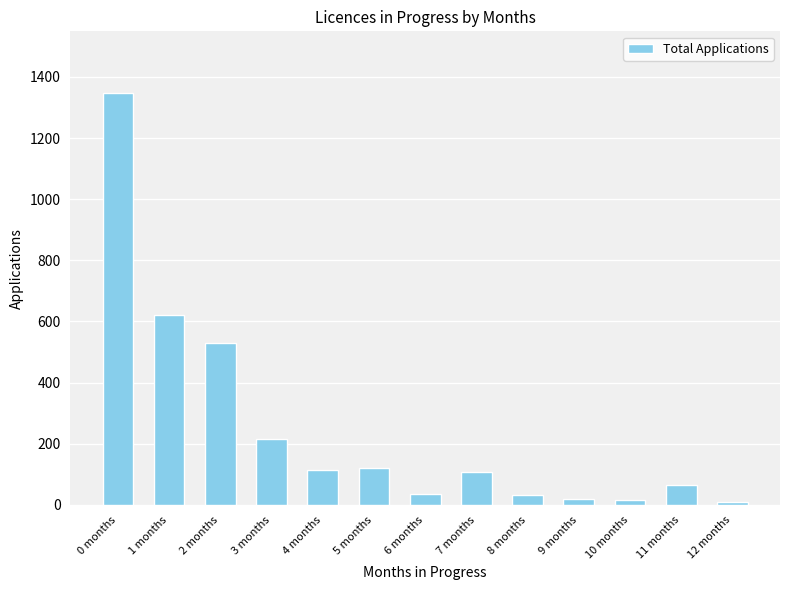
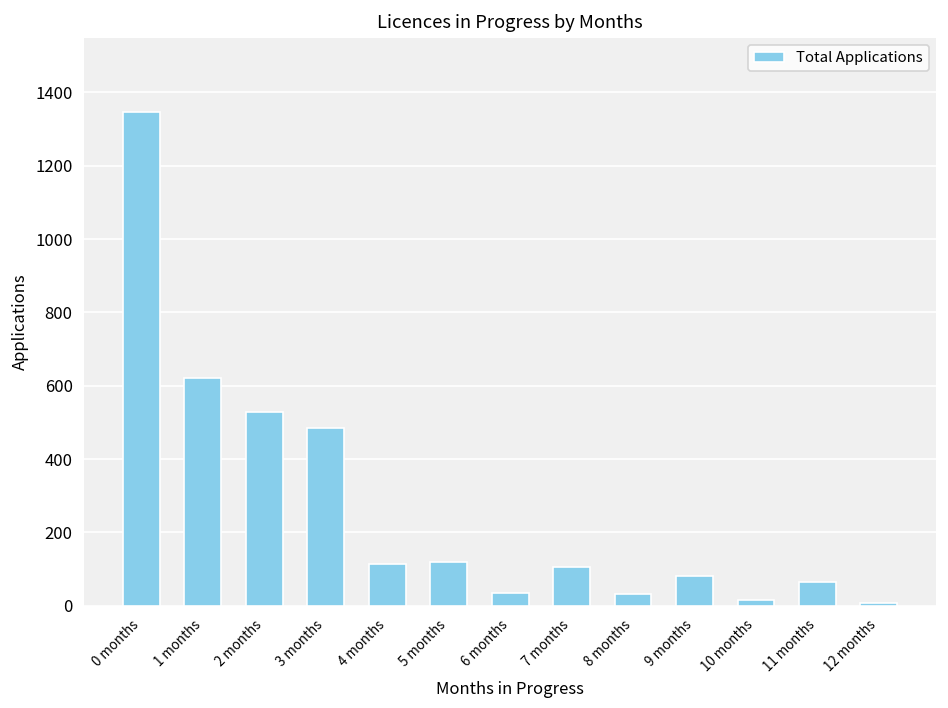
3 months: 220 -> 490
9 months: 20 -> 80
